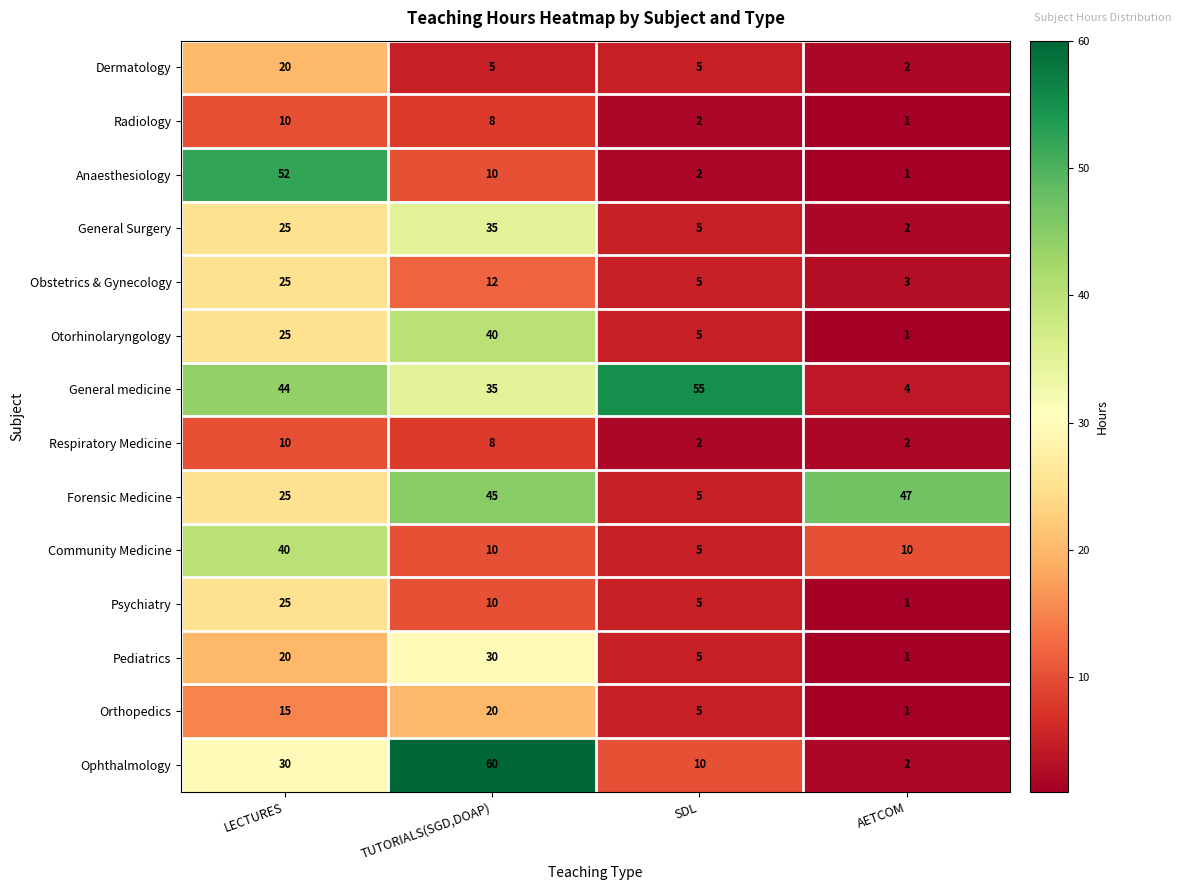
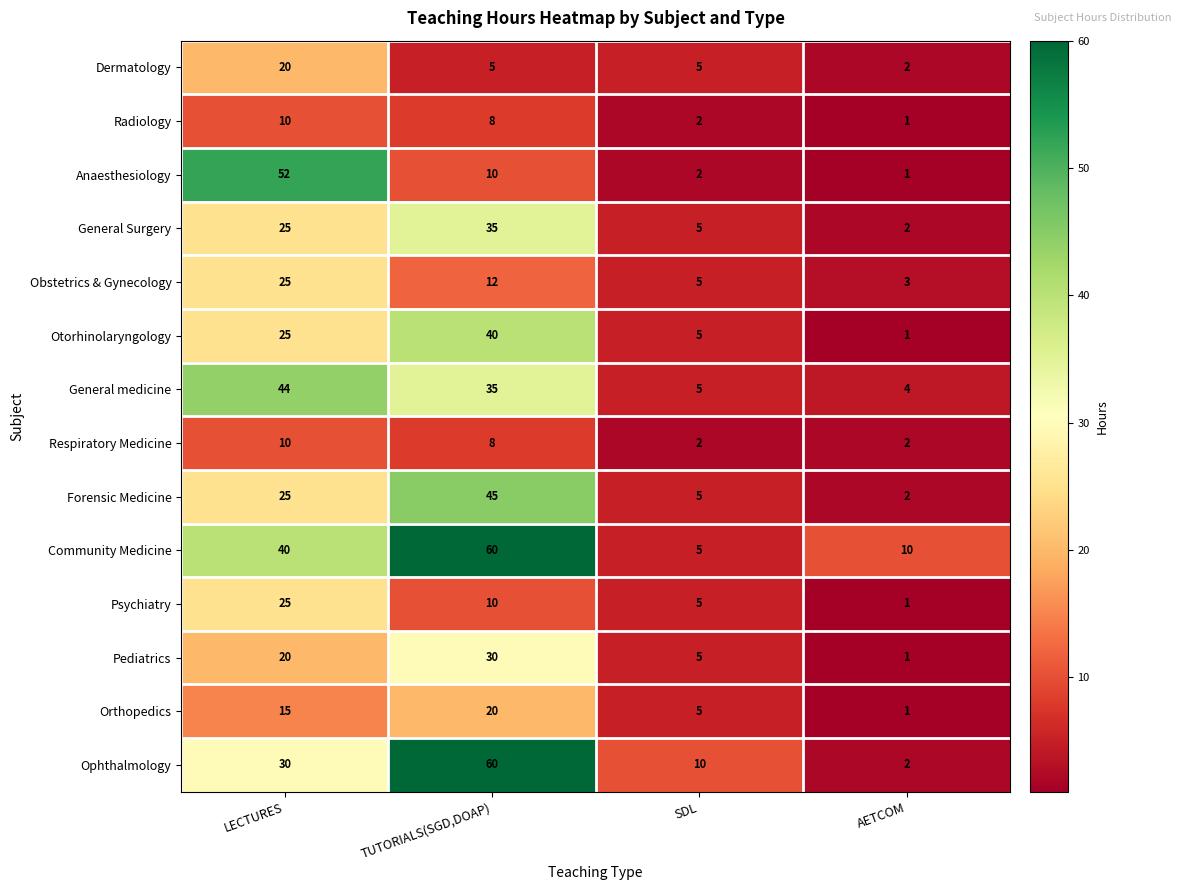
General medicine, SDL: 55 -> 5
Forensic Medicine, AETCOM: 47 -> 2
Community Medicine, TUTORIALS(SGD,DOAP): 10 -> 60
